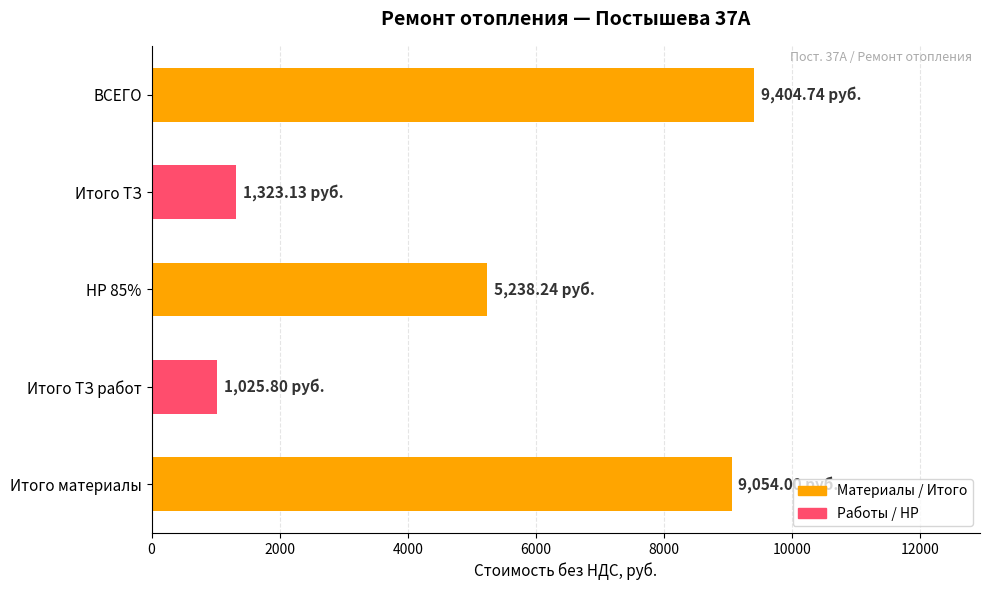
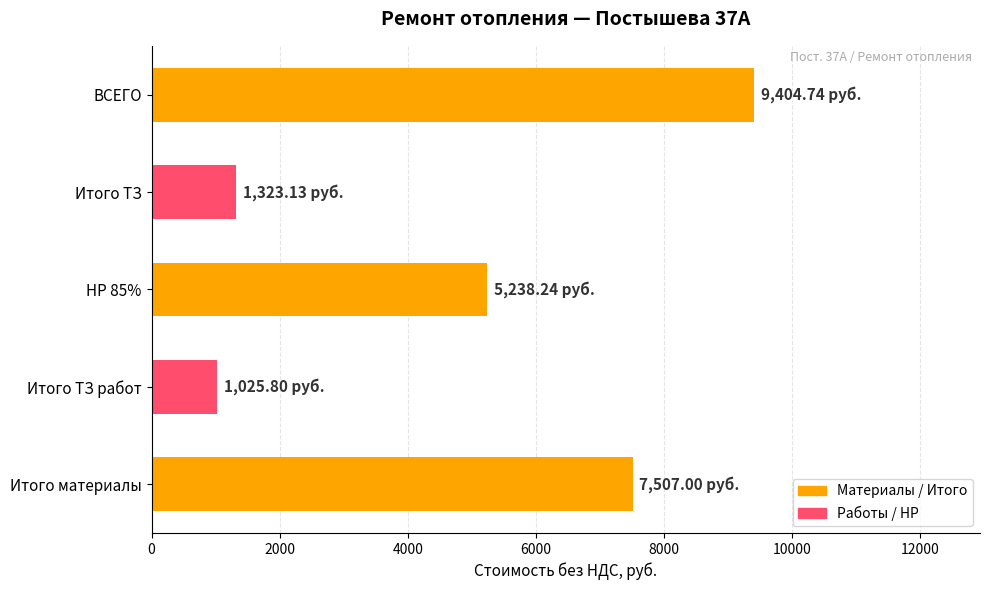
Итого материалы: 9100 -> 7500
